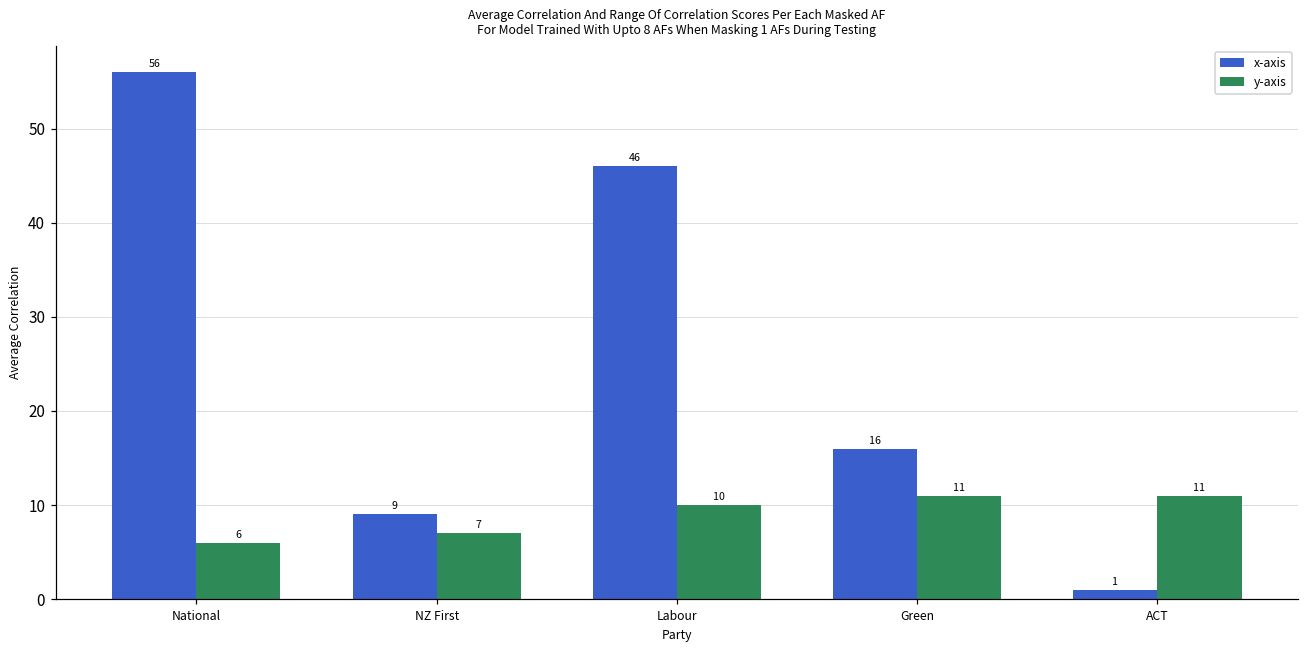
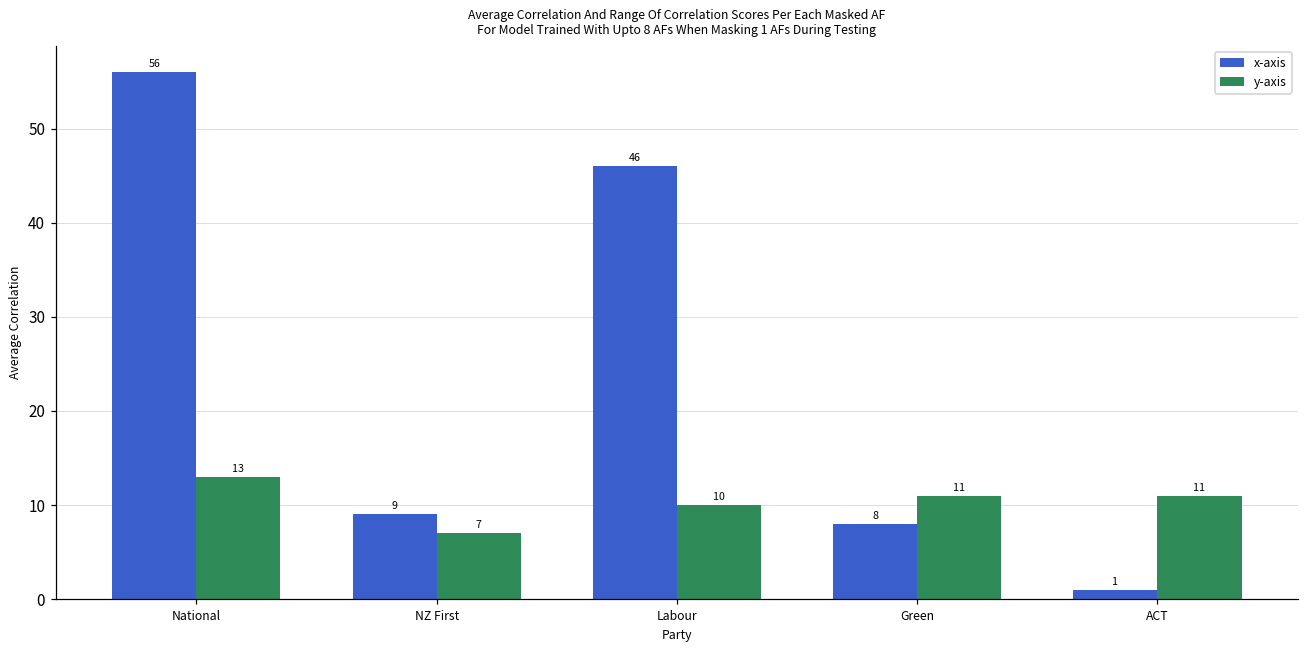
y-axis, National: 6 -> 13
x-axis, Green: 16 -> 8
